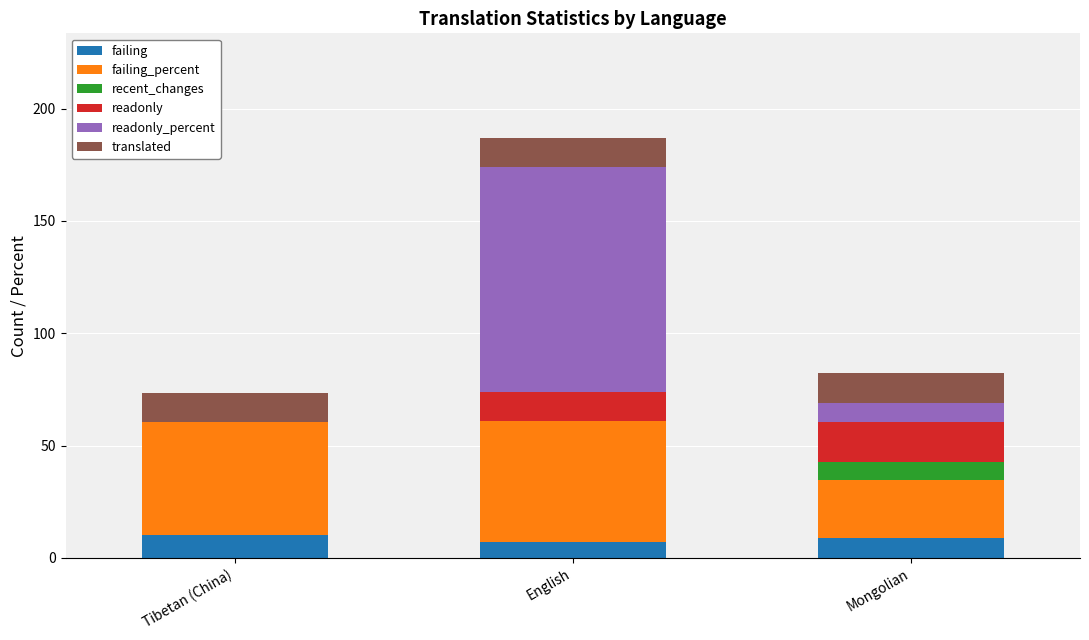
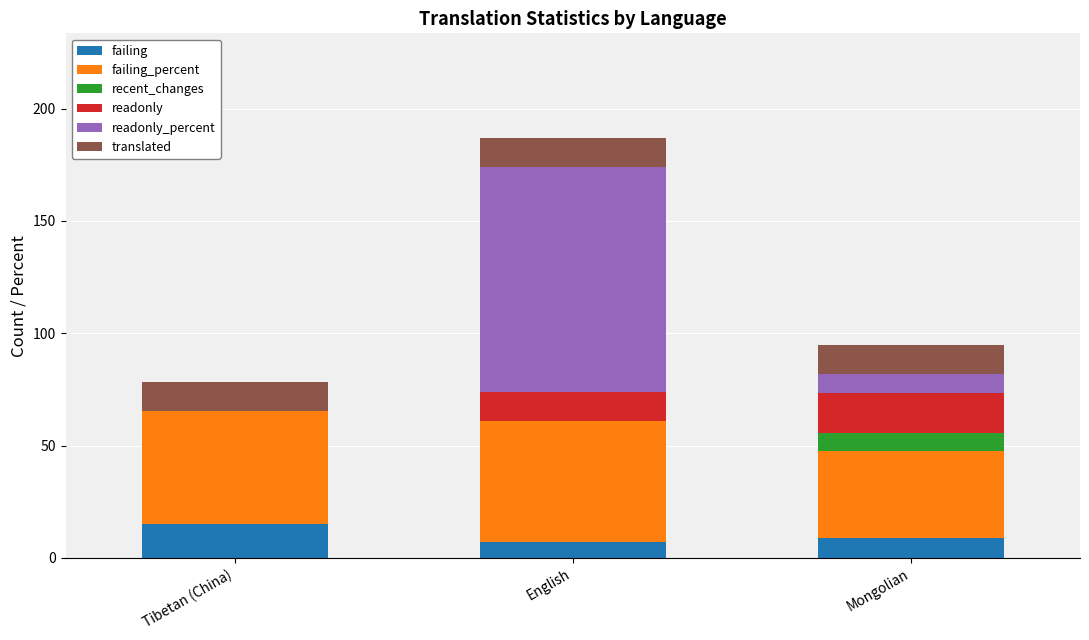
failing, Tibetan (China): 10 -> 15
failing_percent, Mongolian: 26 -> 38
